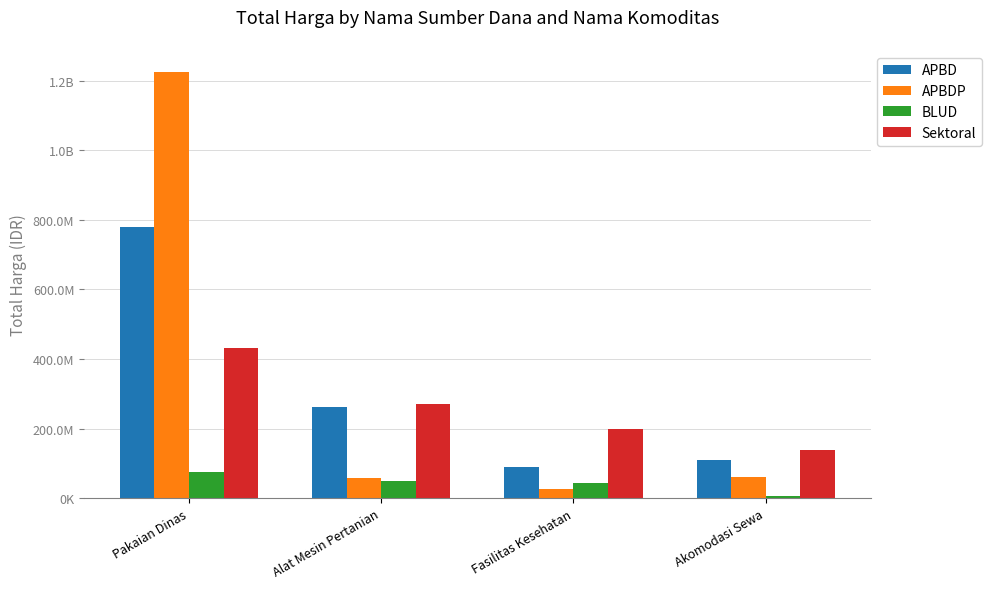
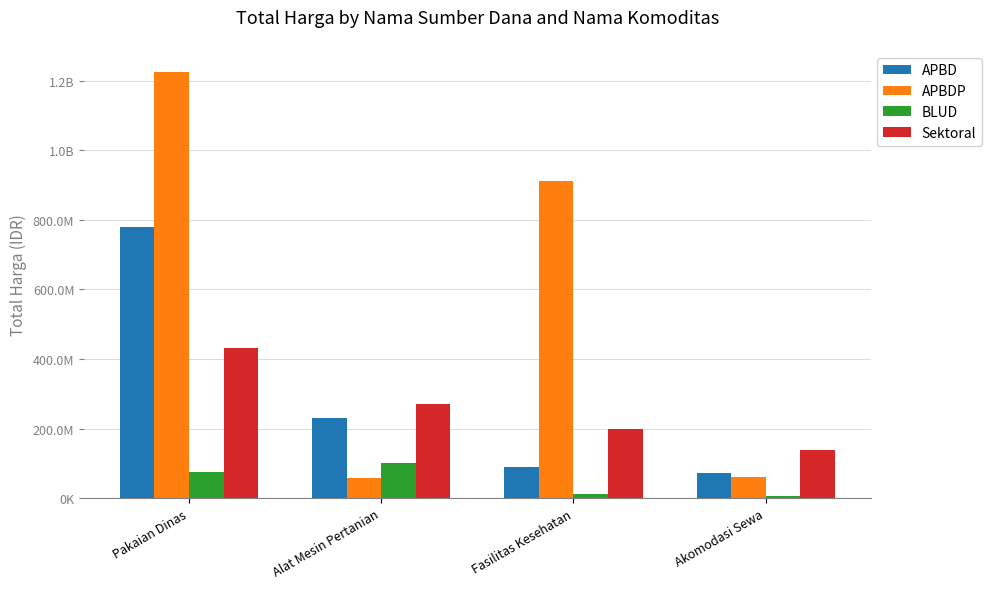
APBD, Alat Mesin Pertanian: 260000000 -> 230000000
BLUD, Alat Mesin Pertanian: 50000000 -> 100000000
APBDP, Fasilitas Kesehatan: 30000000 -> 910000000
BLUD, Fasilitas Kesehatan: 40000000 -> 10000000
APBD, Akomodasi Sewa: 110000000 -> 70000000
